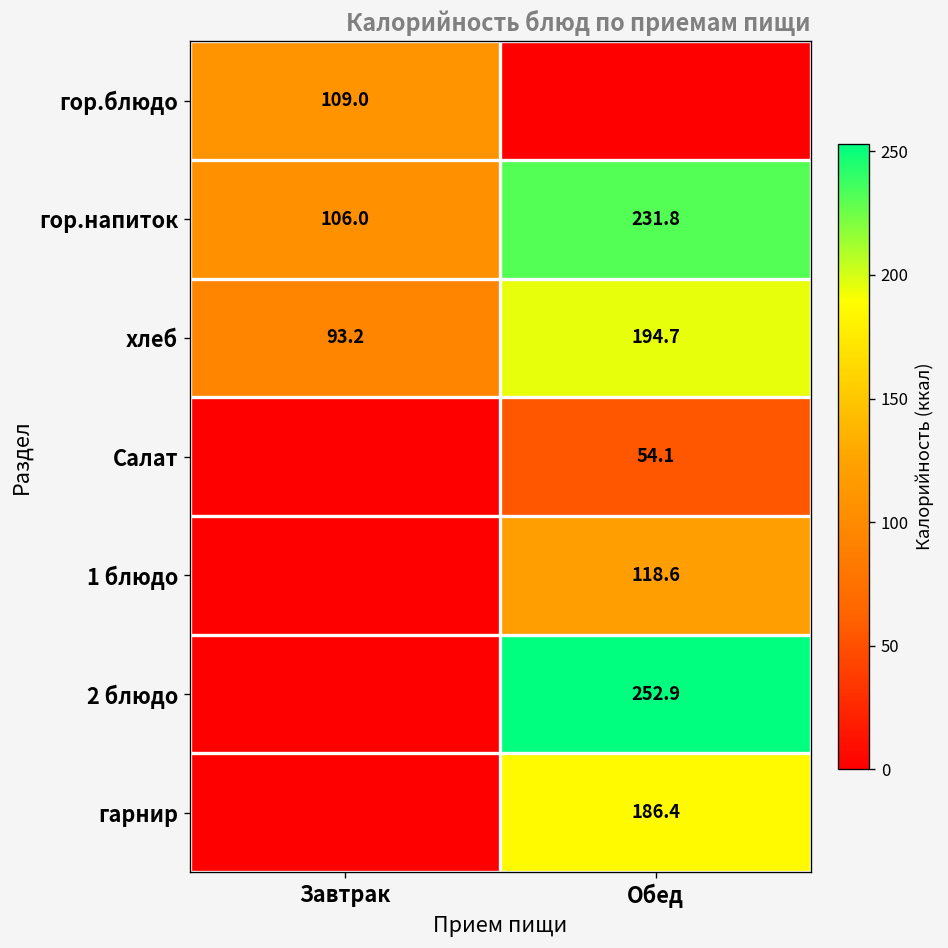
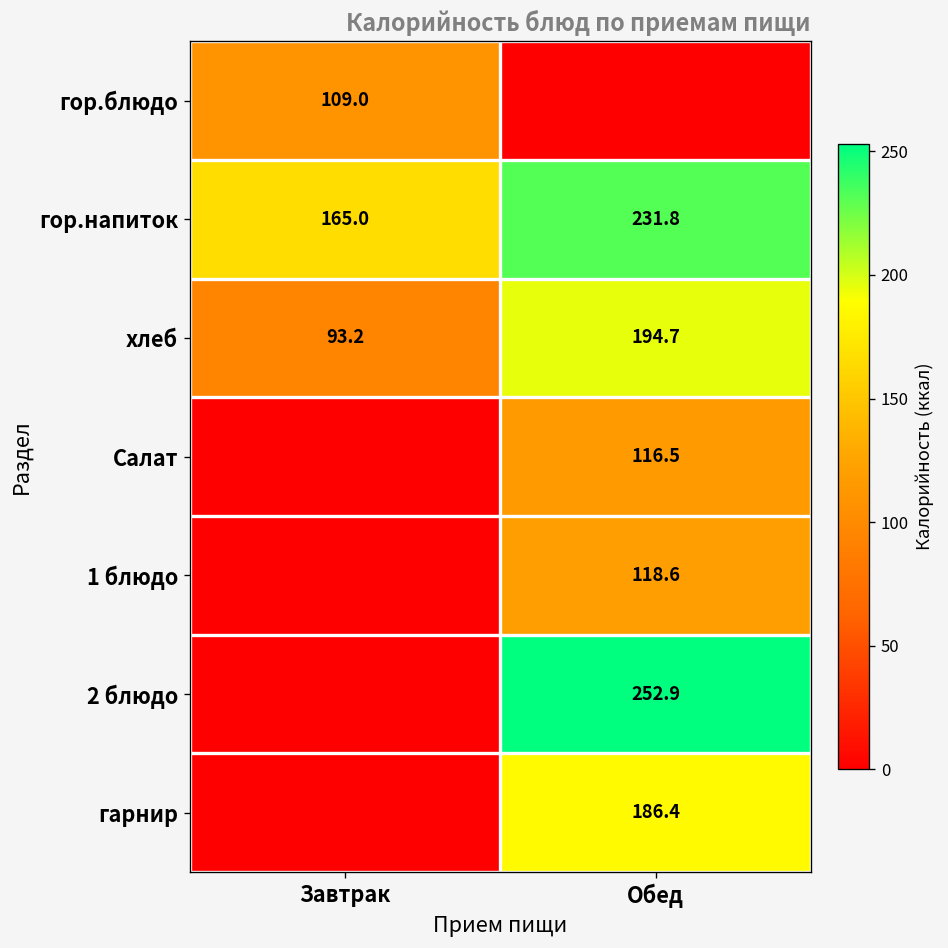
гор.напиток, Завтрак: 106.0 -> 165.0
Салат, Обед: 54.1 -> 116.5
